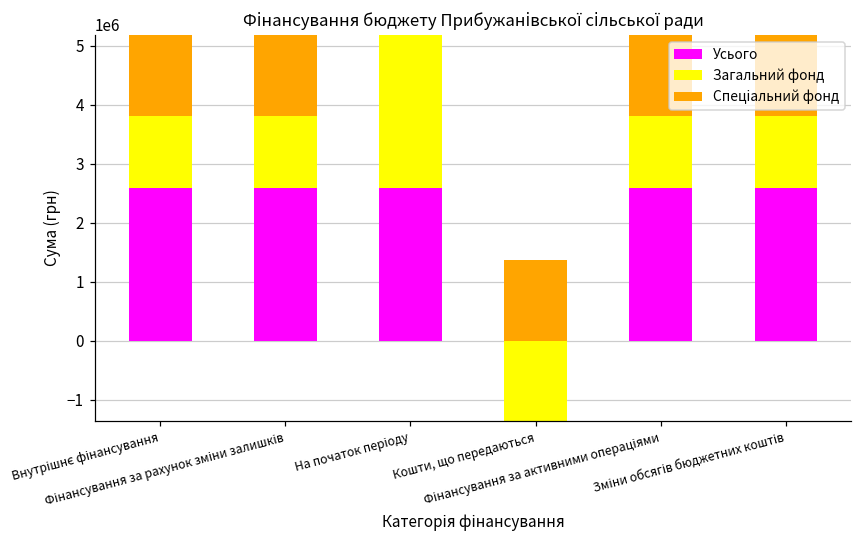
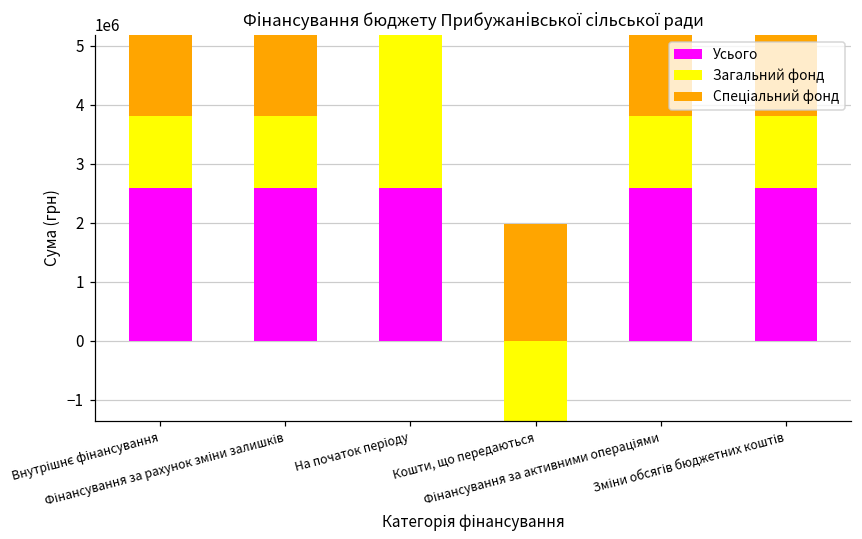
Спеціальний фонд, Кошти, що передаються: 1400000 -> 2000000
